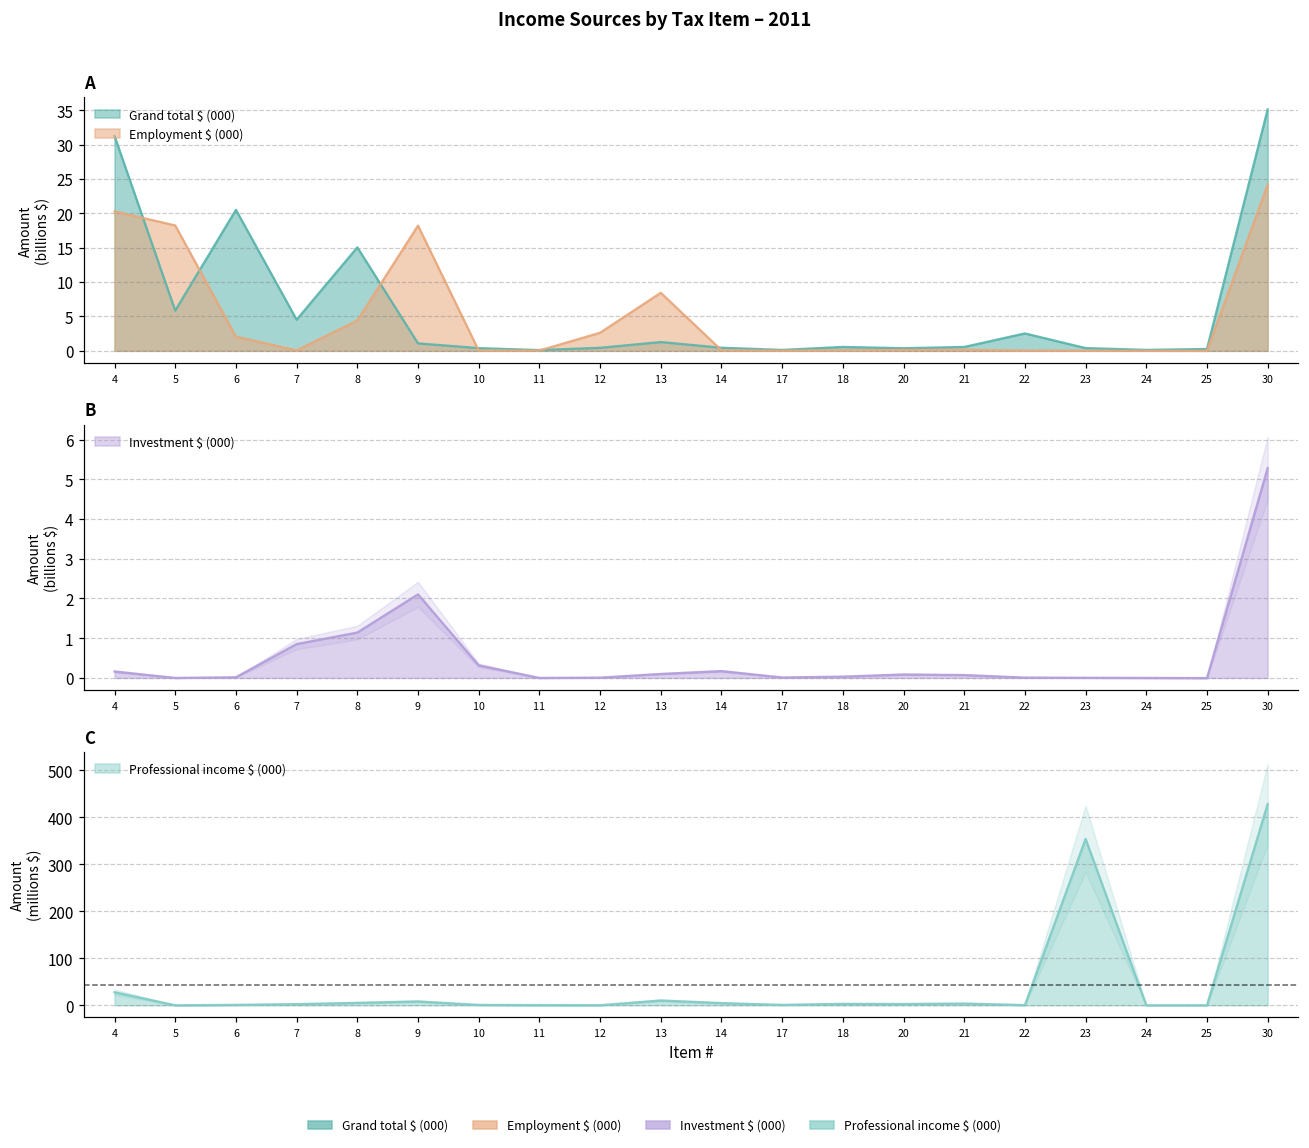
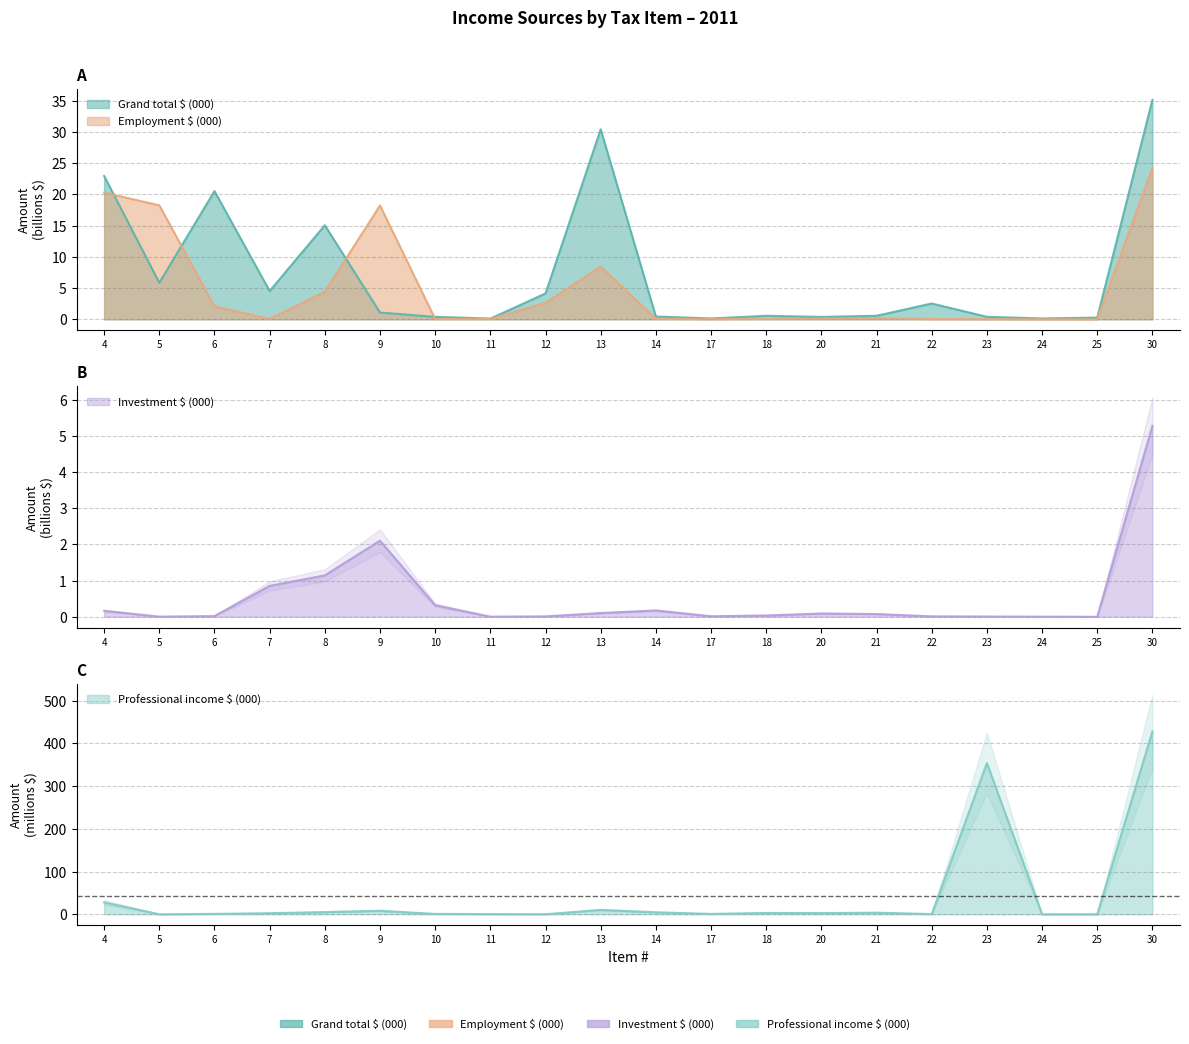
A, Grand total $ (000), 4: 31 -> 23
A, Grand total $ (000), 12: 0 -> 4
A, Grand total $ (000), 13: 1 -> 30
